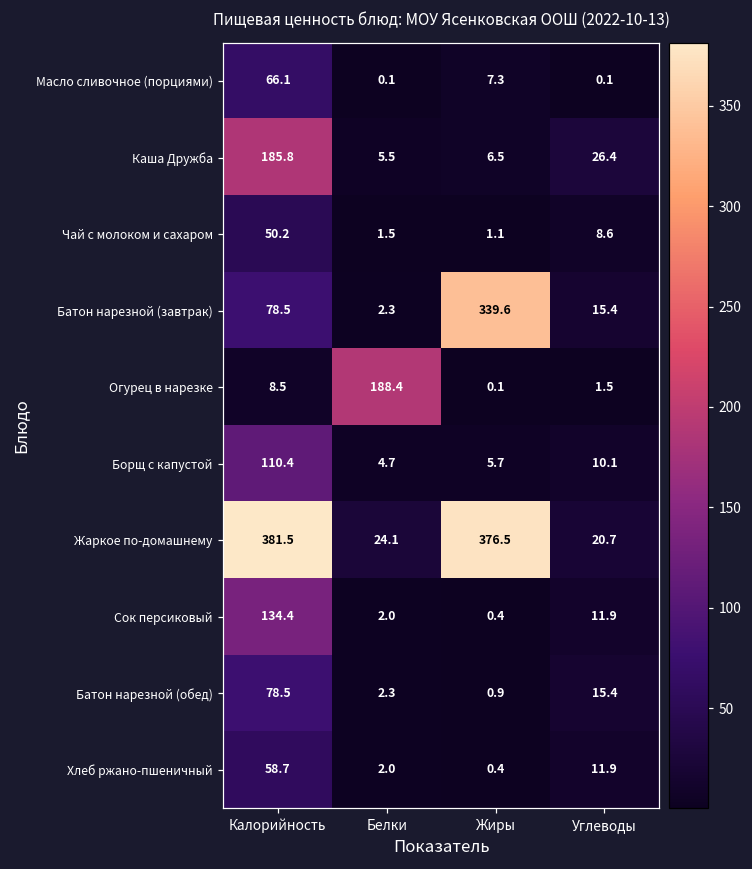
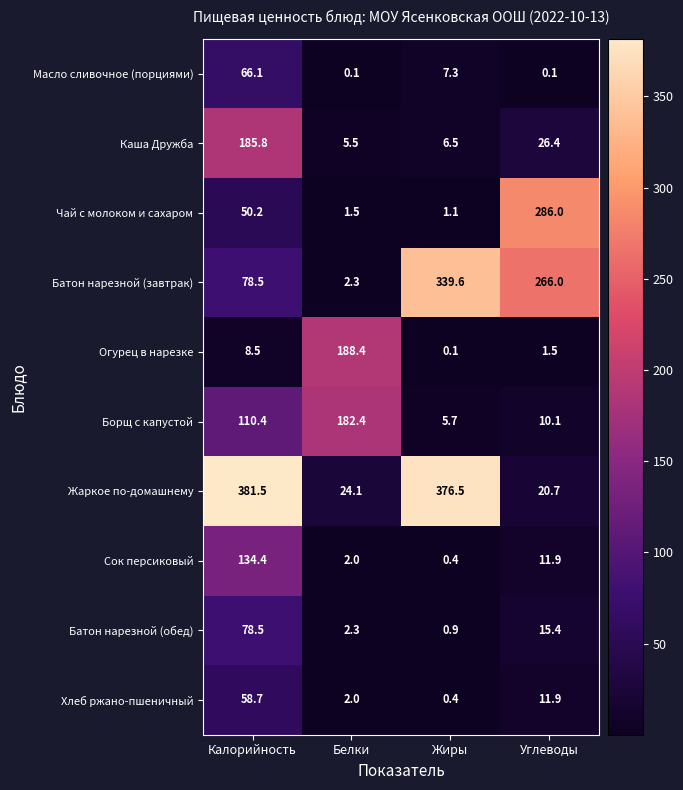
Чай с молоком и сахаром, Углеводы: 8.6 -> 286.0
Батон нарезной (завтрак), Углеводы: 15.4 -> 266.0
Борщ с капустой, Белки: 4.7 -> 182.4
